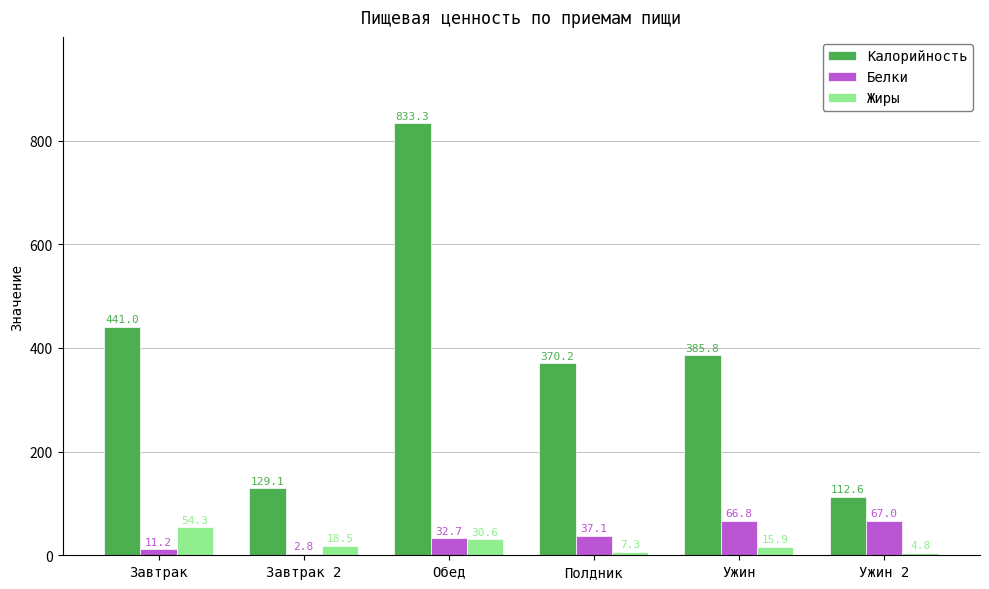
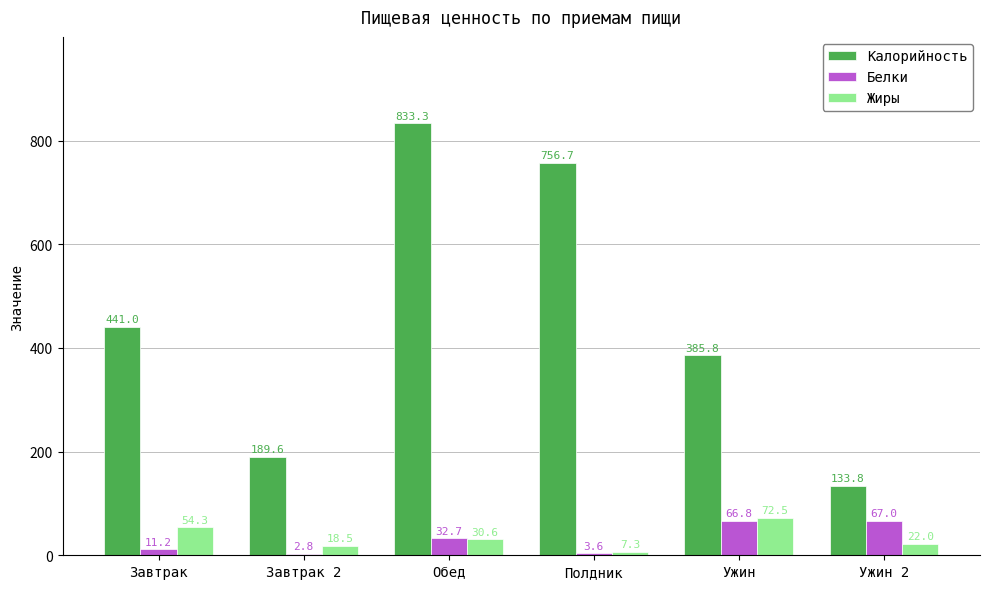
Калорийность, Завтрак 2: 129.1 -> 189.6
Калорийность, Полдник: 370.2 -> 756.7
Белки, Полдник: 37.1 -> 3.6
Жиры, Ужин: 15.9 -> 72.5
Калорийность, Ужин 2: 112.6 -> 133.8
Жиры, Ужин 2: 4.8 -> 22.0
